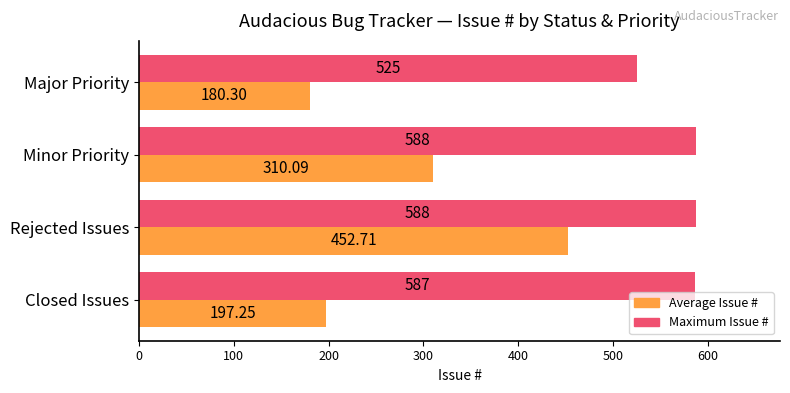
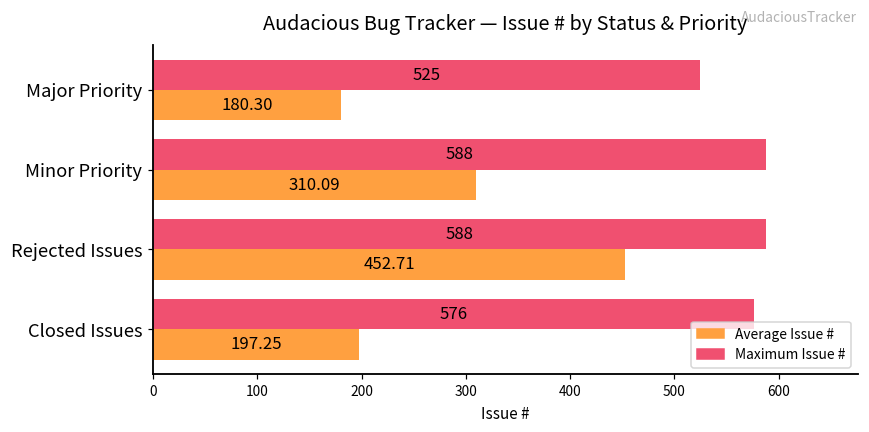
Maximum Issue #, Closed Issues: 587 -> 576
